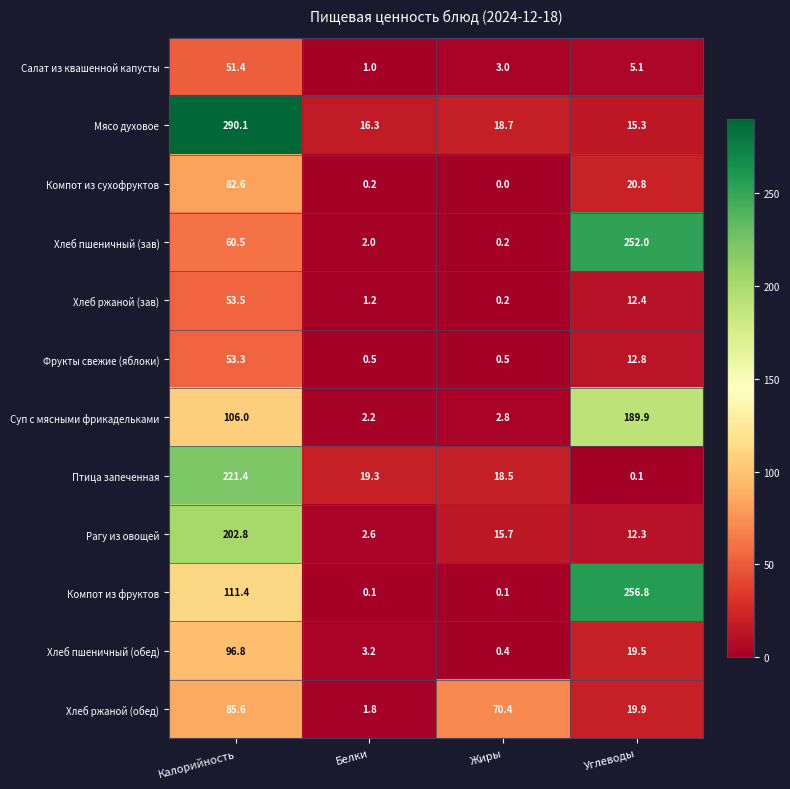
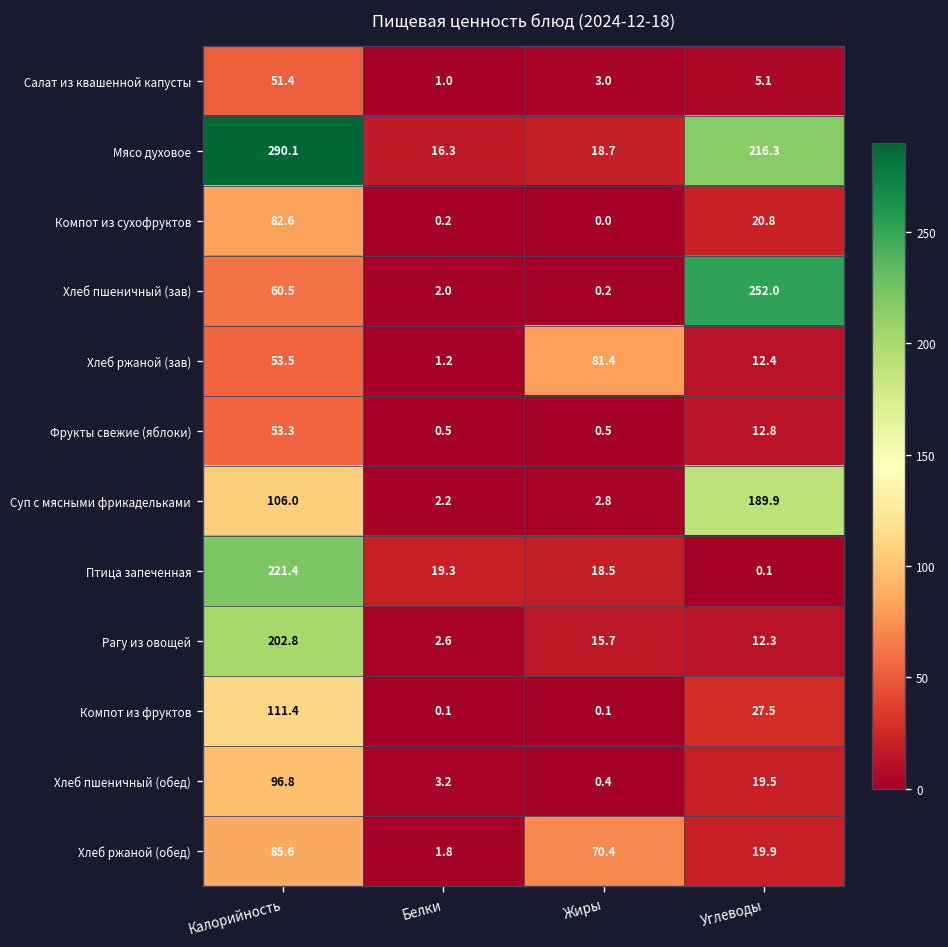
Мясо духовое, Углеводы: 15.3 -> 216.3
Хлеб ржаной (зав), Жиры: 0.2 -> 81.4
Компот из фруктов, Углеводы: 256.8 -> 27.5
